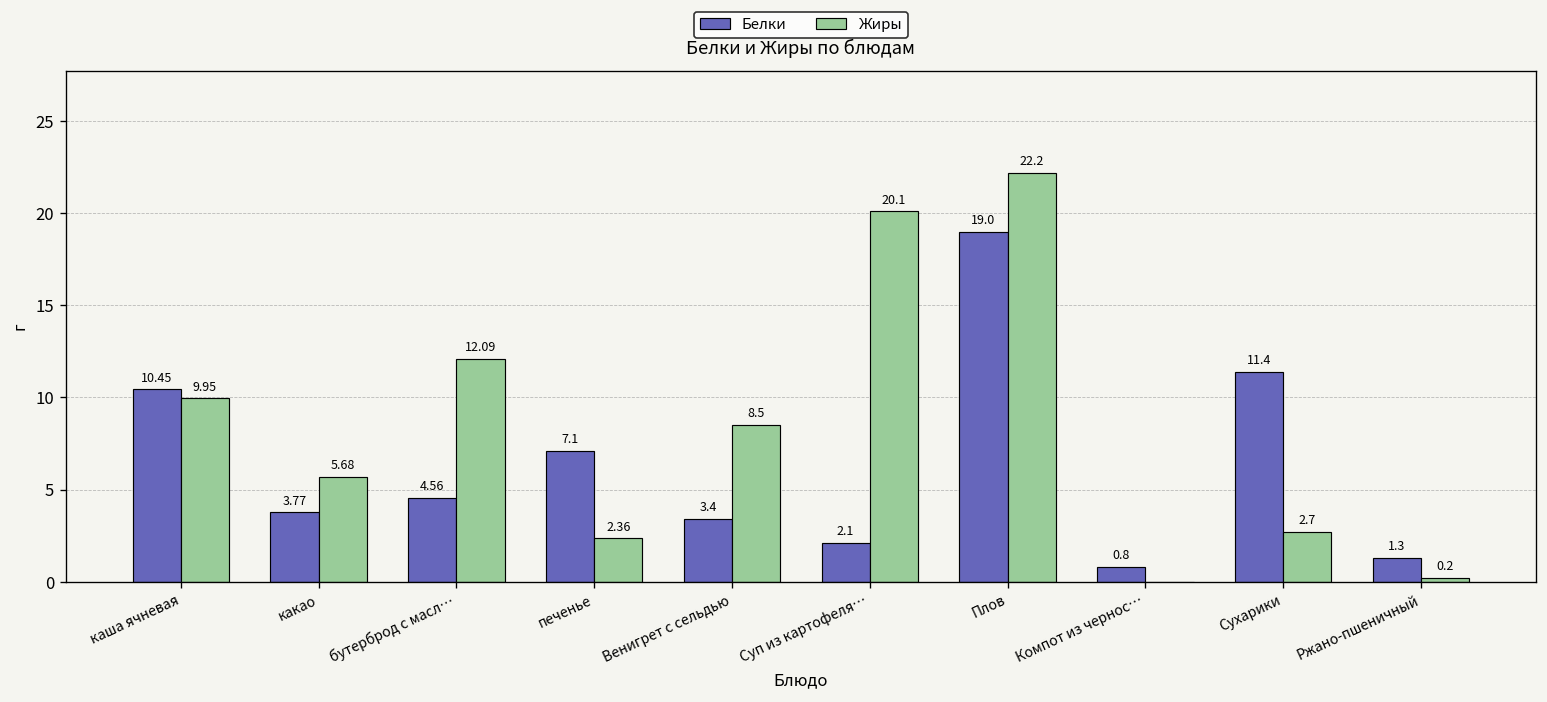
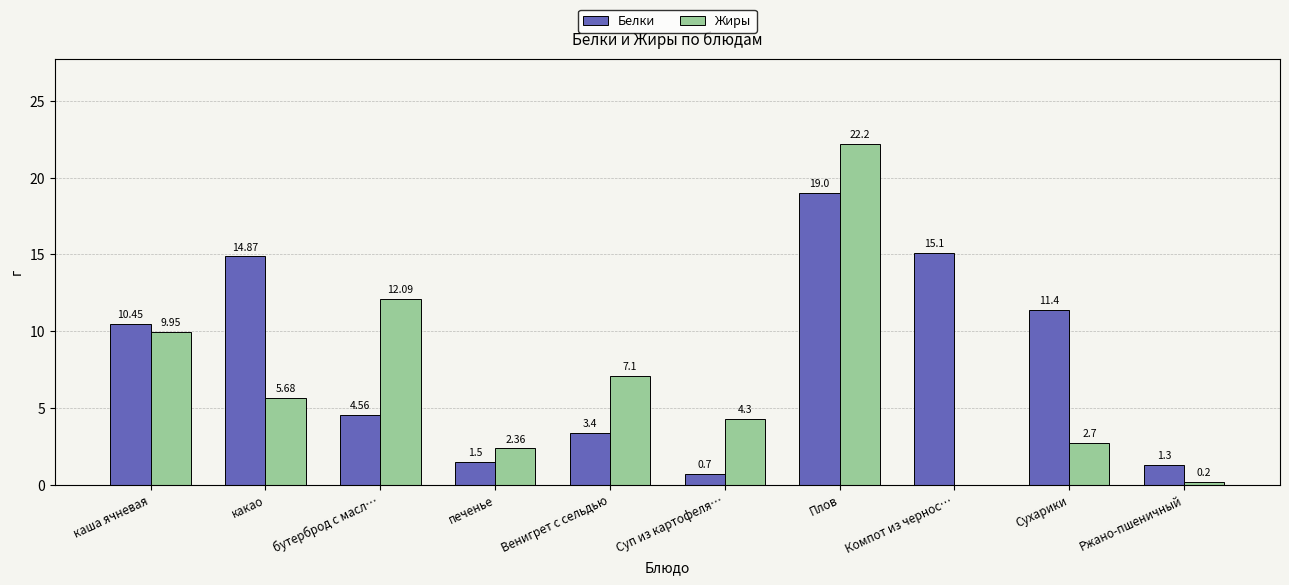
Белки, какао: 3.77 -> 14.87
Белки, печенье: 7.1 -> 1.5
Жиры, Венигрет с сельдью: 8.5 -> 7.1
Белки, Суп из картофеля…: 2.1 -> 0.7
Жиры, Суп из картофеля…: 20.1 -> 4.3
Белки, Компот из чернос…: 0.8 -> 15.1
